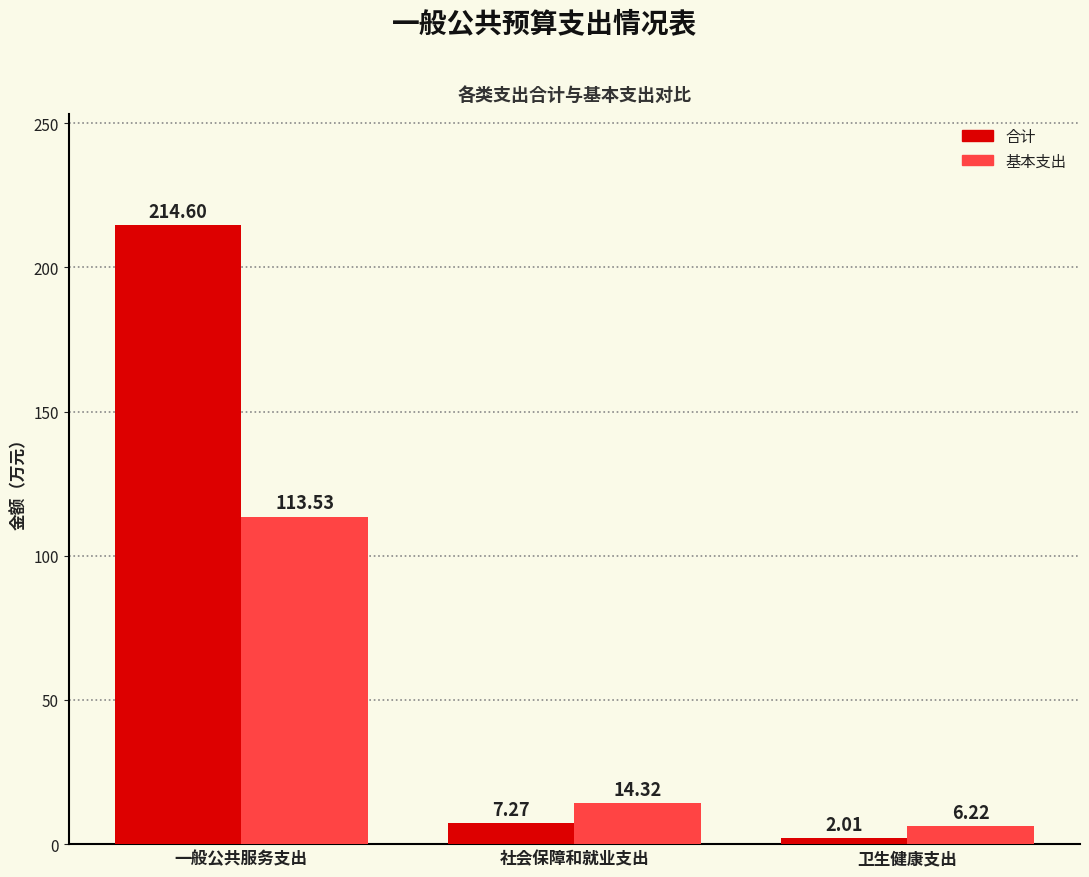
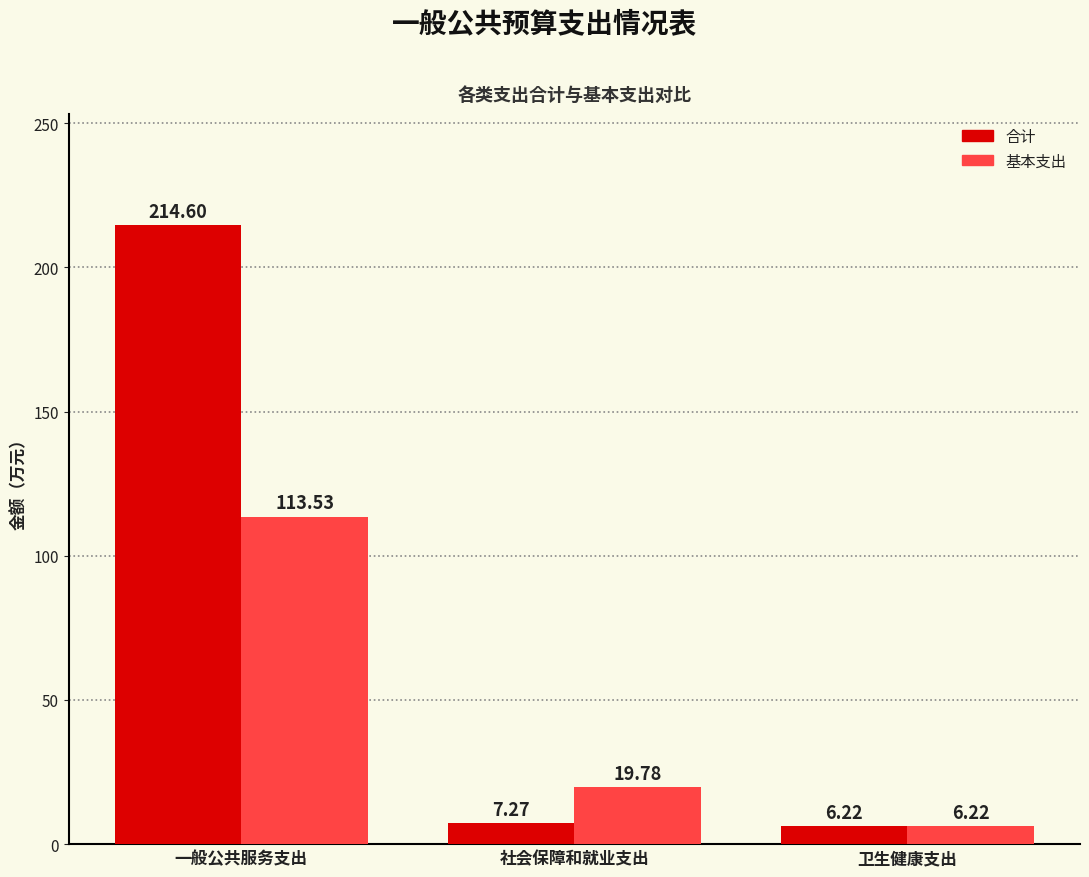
基本支出, 社会保障和就业支出: 14.32 -> 19.78
合计, 卫生健康支出: 2.01 -> 6.22
